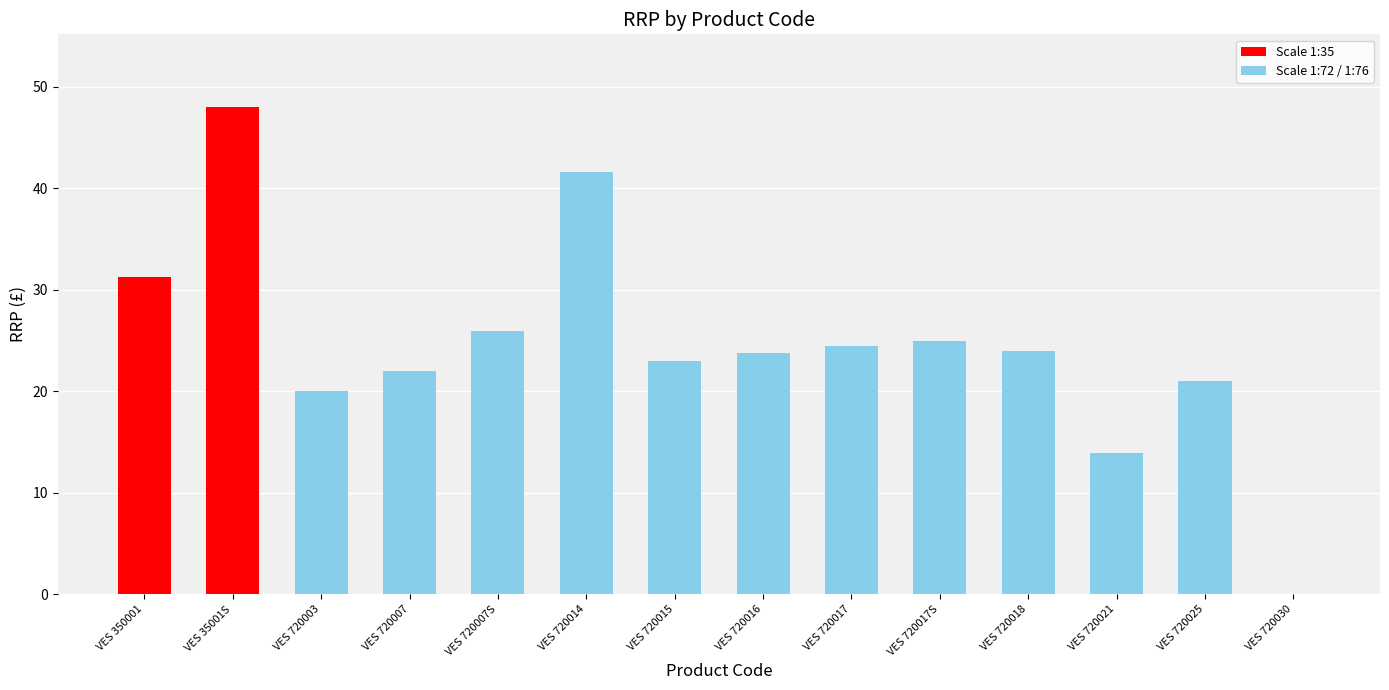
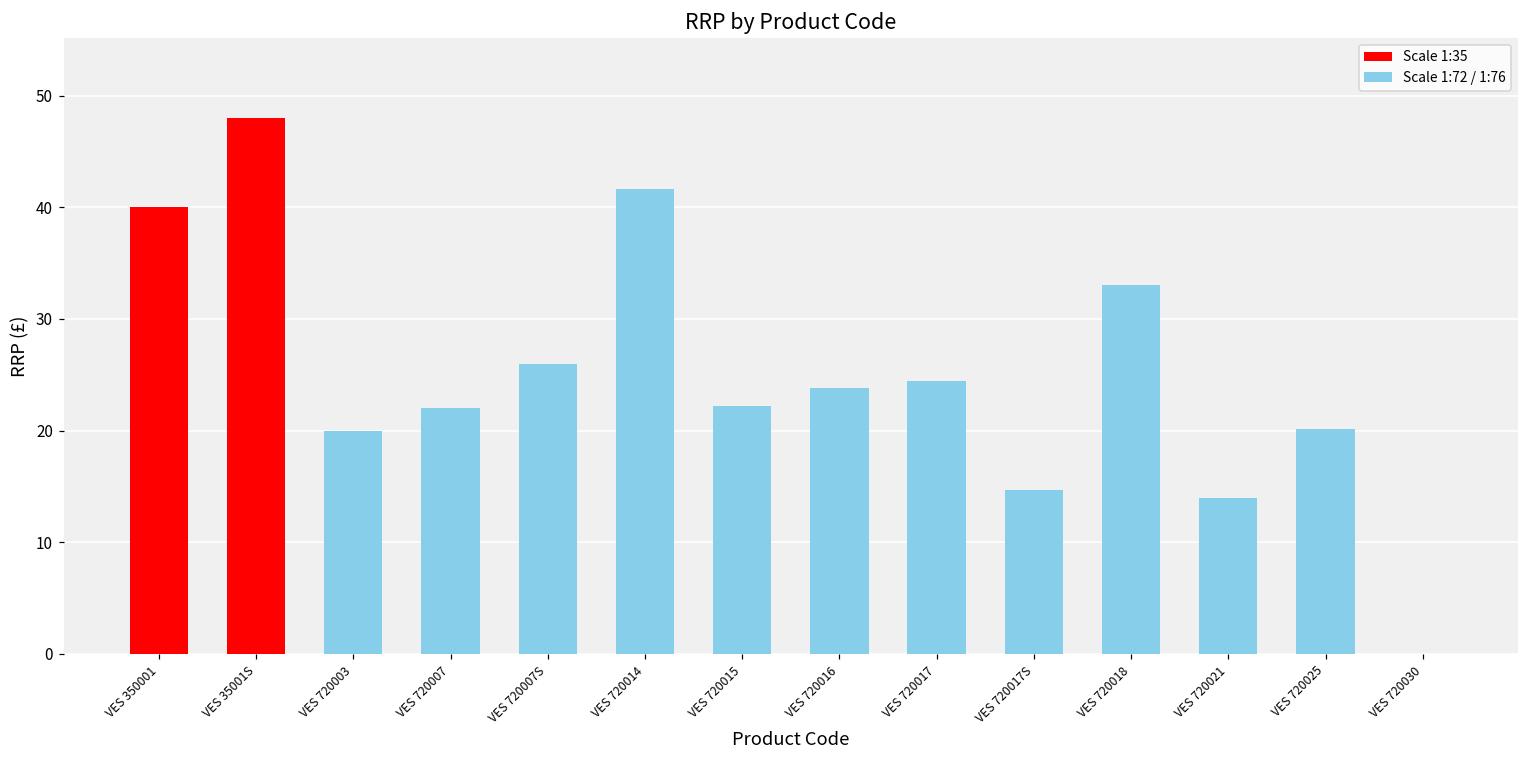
VES 350001: 31.3 -> 40.0
VES 720015: 23.0 -> 22.2
VES 720017S: 25.0 -> 14.7
VES 720018: 24.0 -> 33.0
VES 720025: 21.0 -> 20.1
